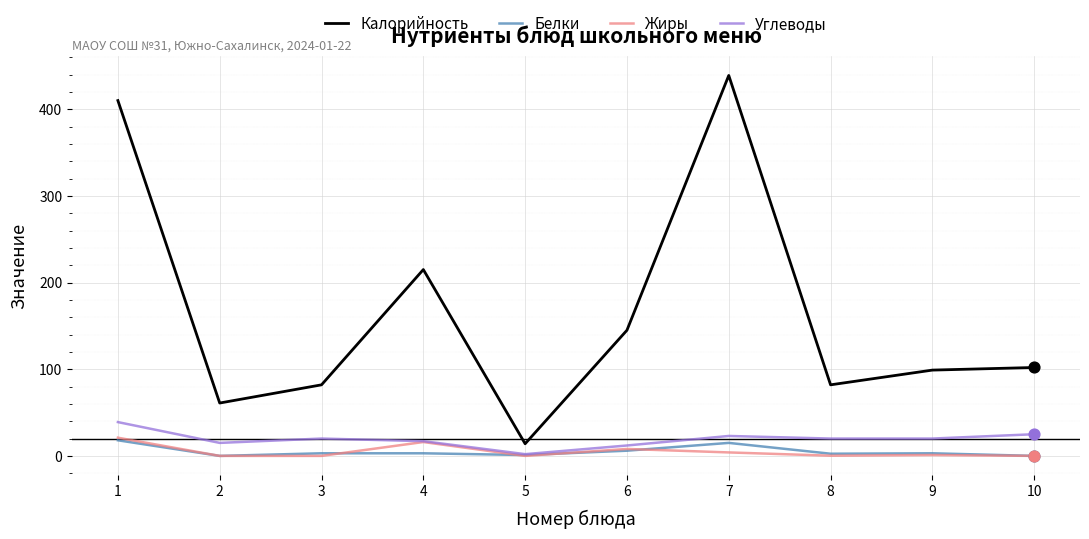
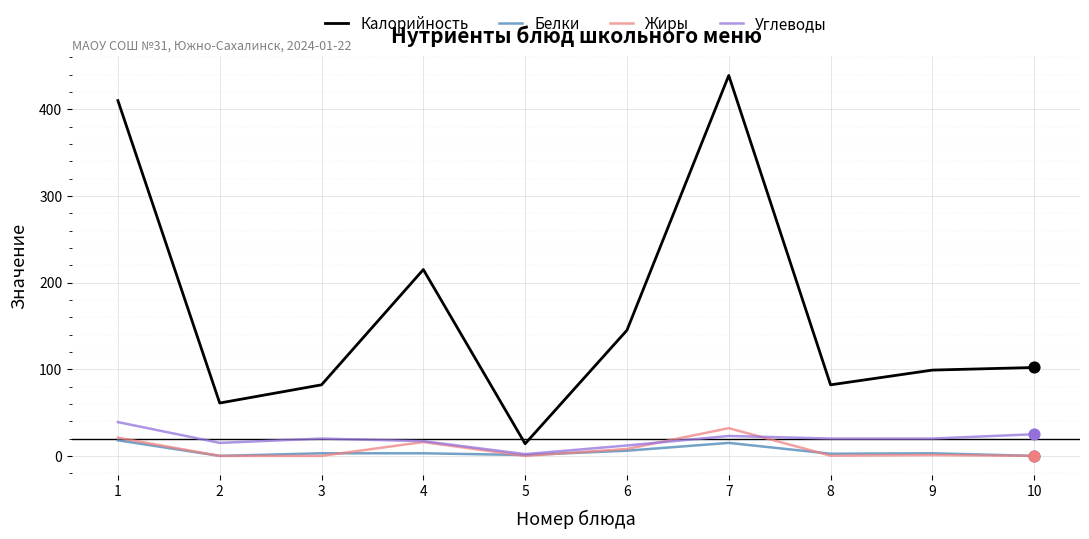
Жиры, 7: 0 -> 30
